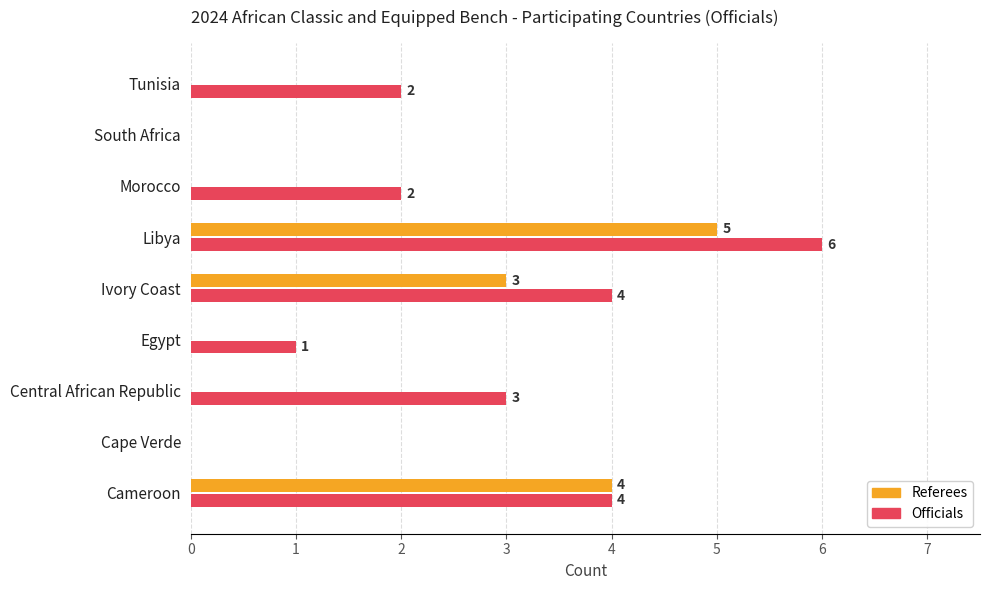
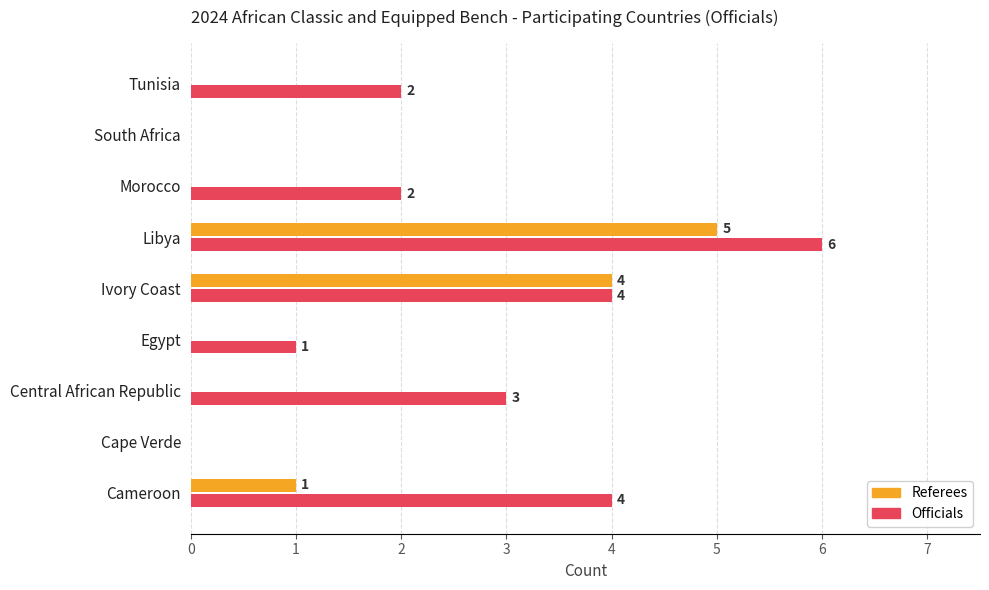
Referees, Ivory Coast: 3 -> 4
Referees, Cameroon: 4 -> 1
